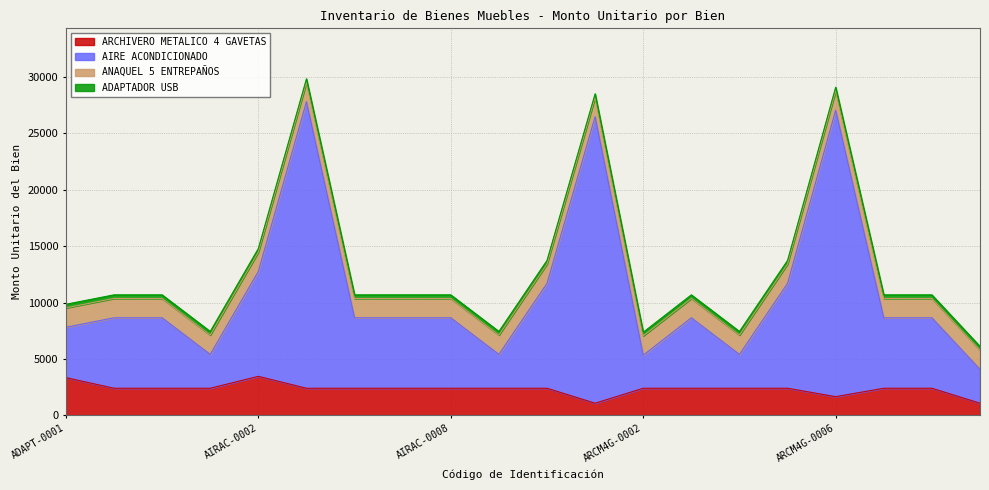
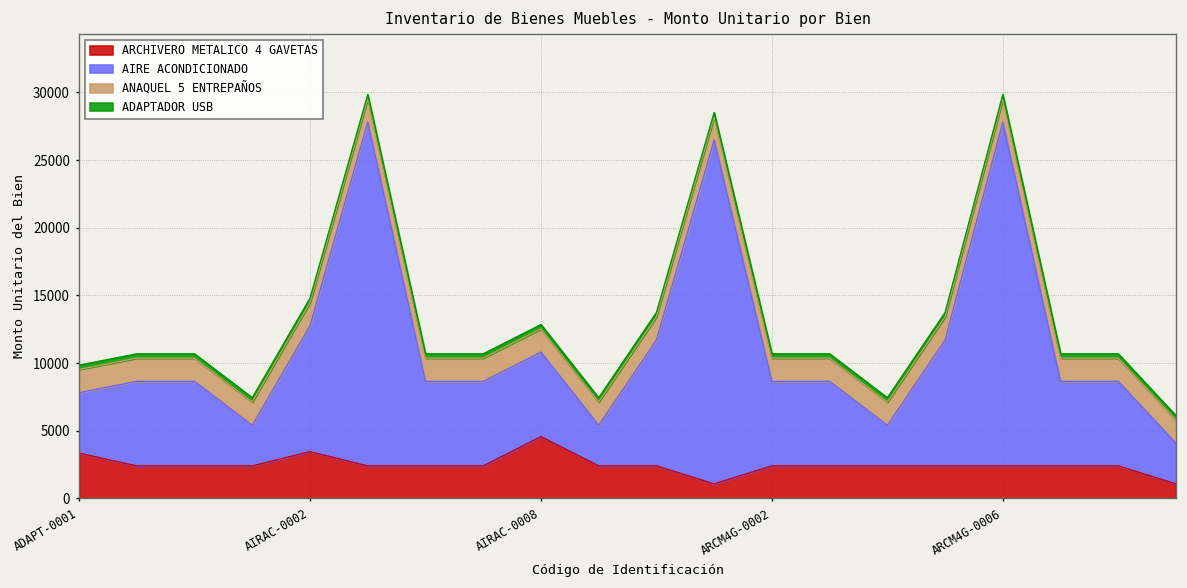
ARCHIVERO METALICO 4 GAVETAS, AIRAC-0008: 2400 -> 4600
AIRE ACONDICIONADO, ARCM4G-0002: 2900 -> 6200
ARCHIVERO METALICO 4 GAVETAS, ARCM4G-0006: 1700 -> 2400
